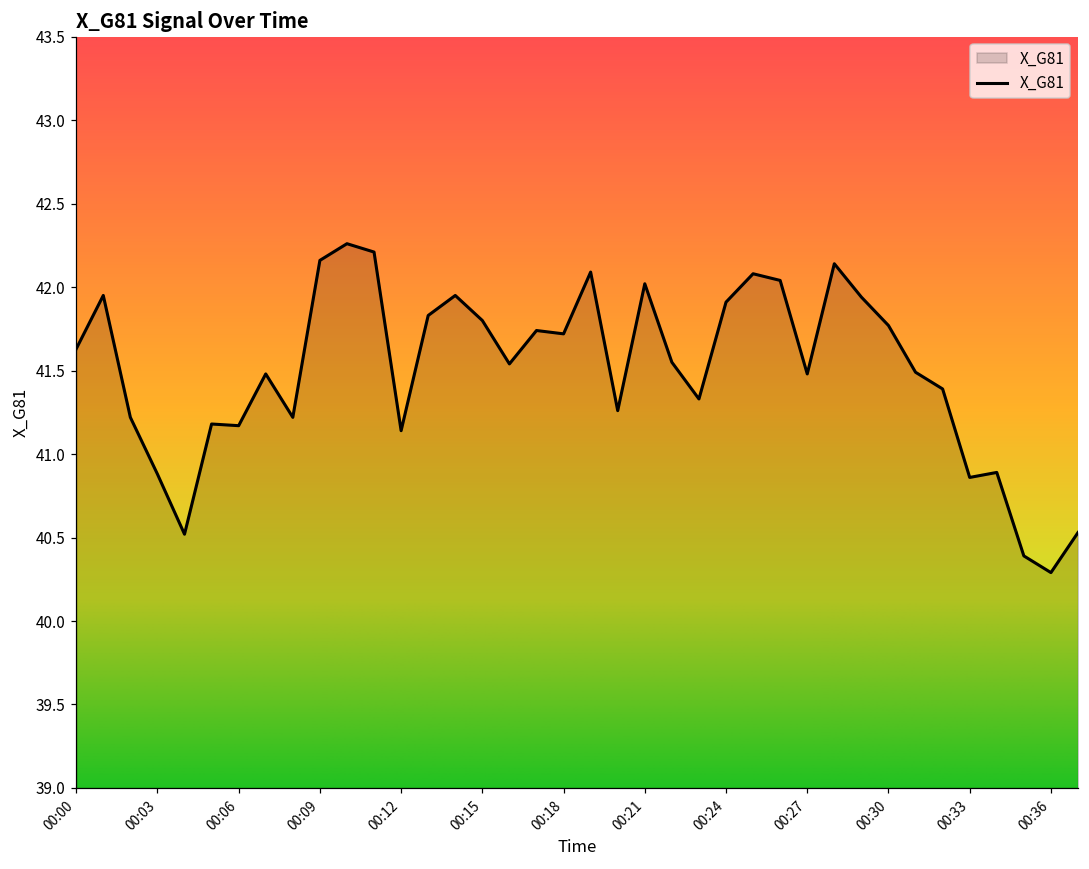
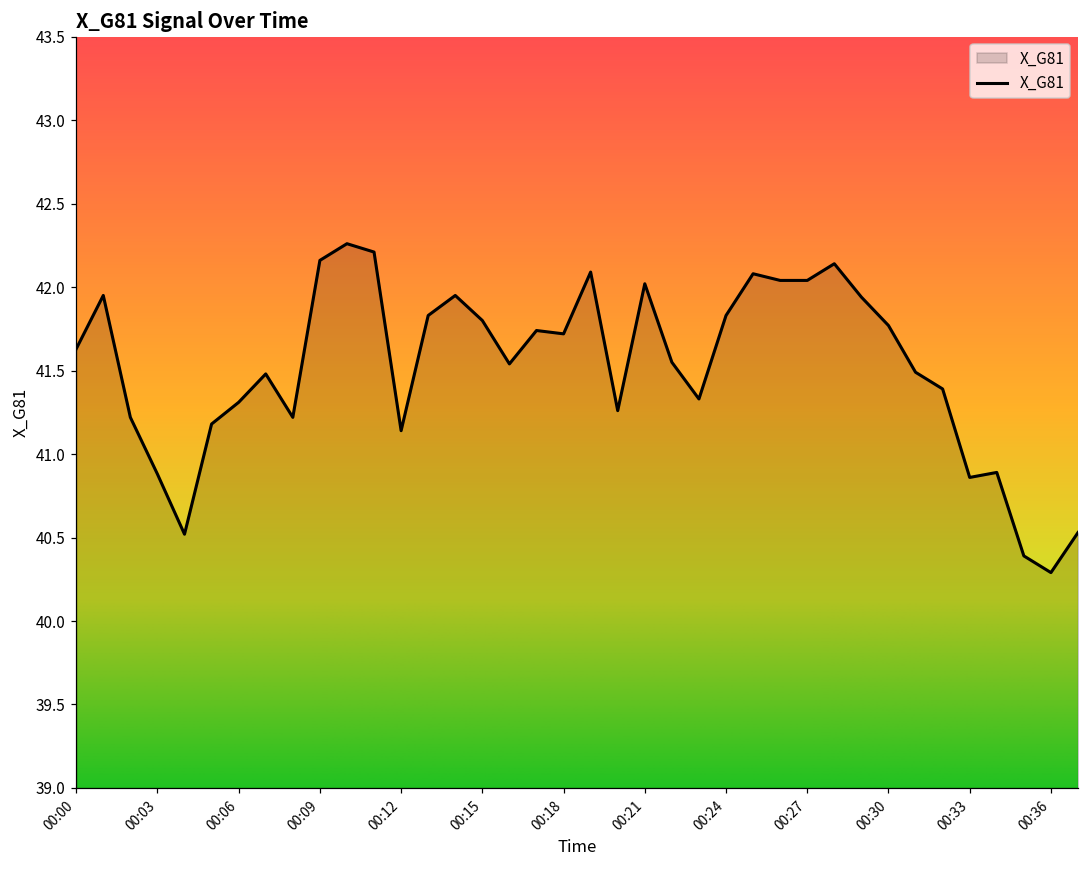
00:06: 41.17 -> 41.31
00:24: 41.91 -> 41.83
00:27: 41.48 -> 42.04
